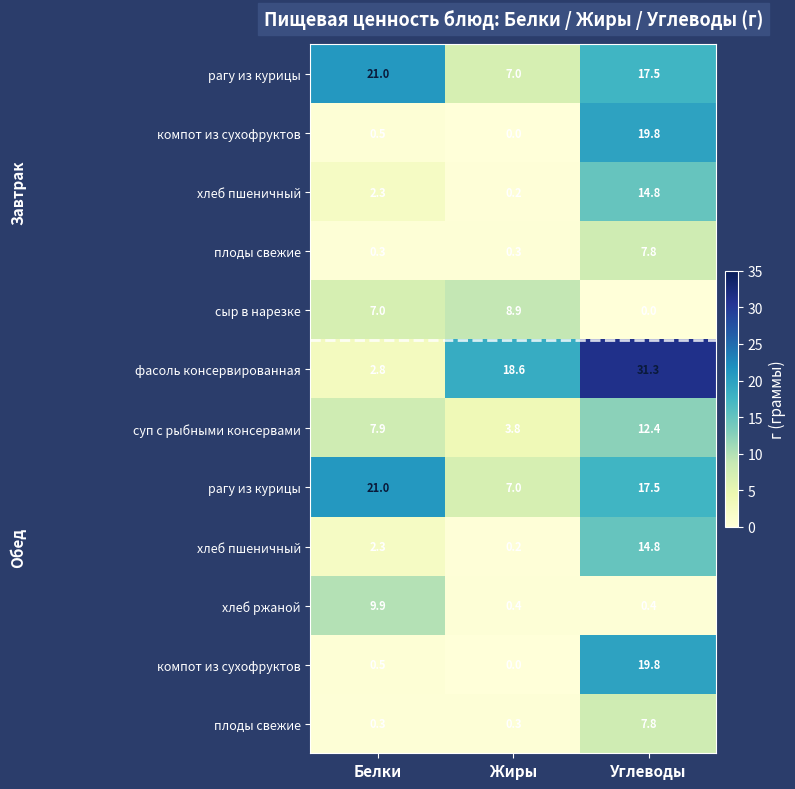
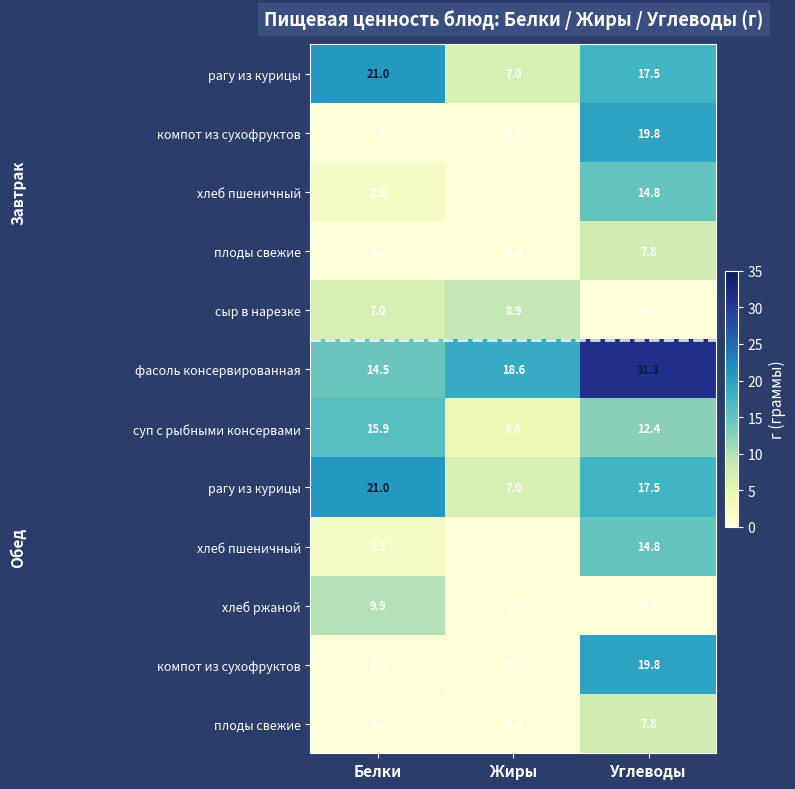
фасоль консервированная, Белки: 2.8 -> 14.5
суп с рыбными консервами, Белки: 7.9 -> 15.9
